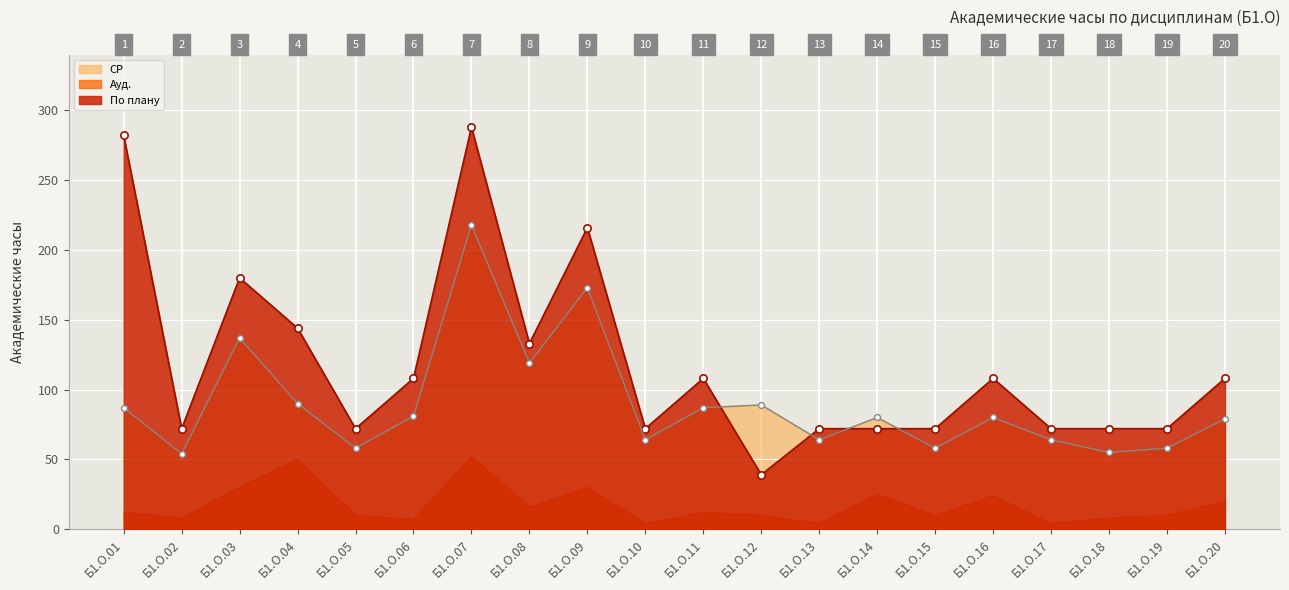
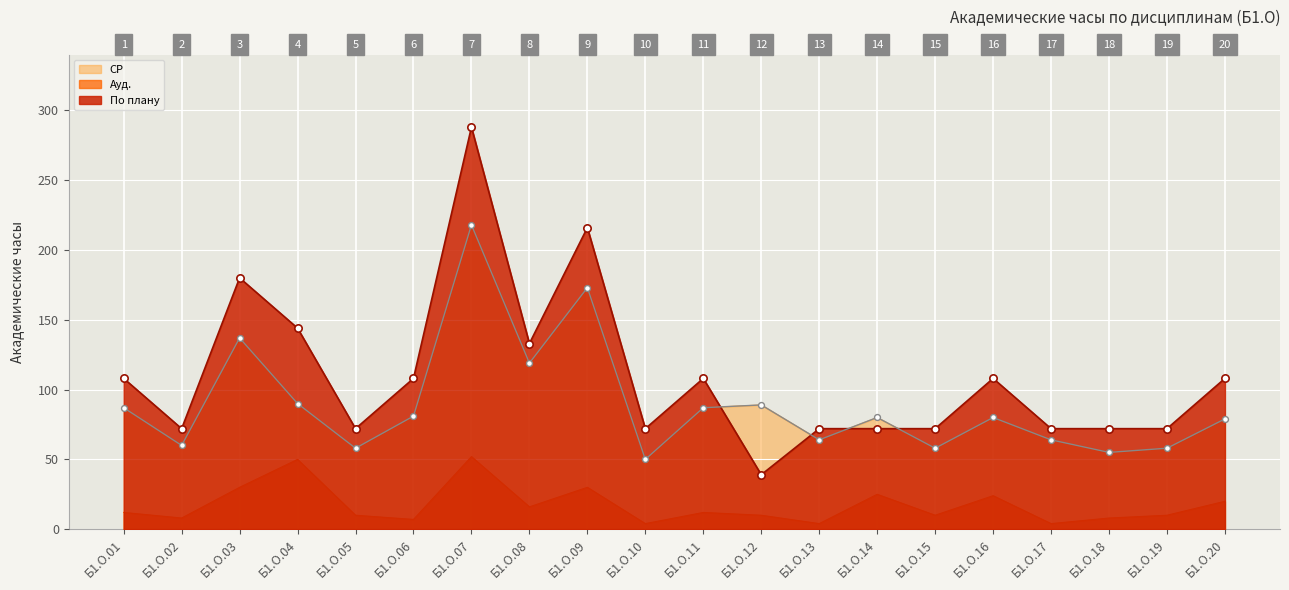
По плану, Б1.О.01: 282 -> 108
СР, Б1.О.02: 54 -> 60
СР, Б1.О.10: 64 -> 50
